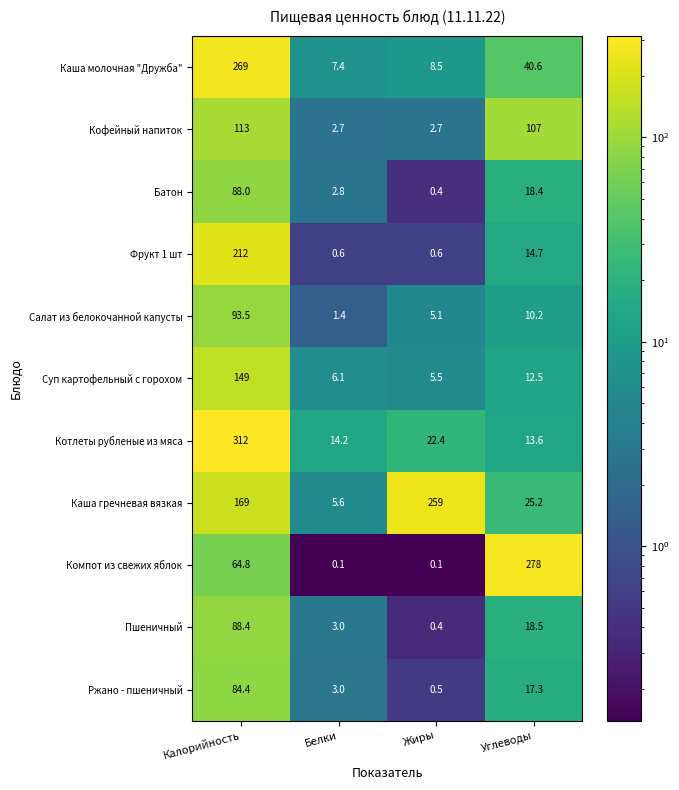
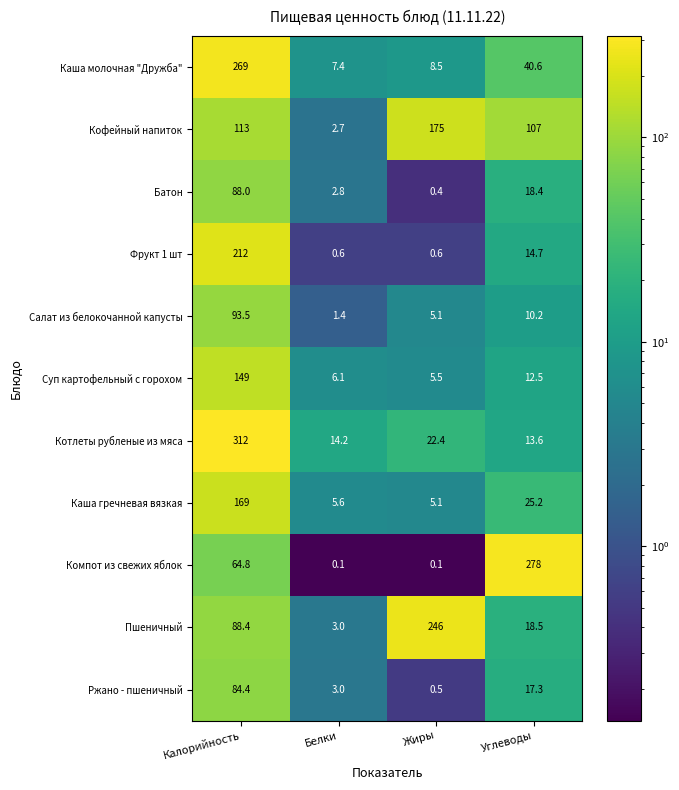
Кофейный напиток, Жиры: 2.7 -> 175
Каша гречневая вязкая, Жиры: 259 -> 5.1
Пшеничный, Жиры: 0.4 -> 246
